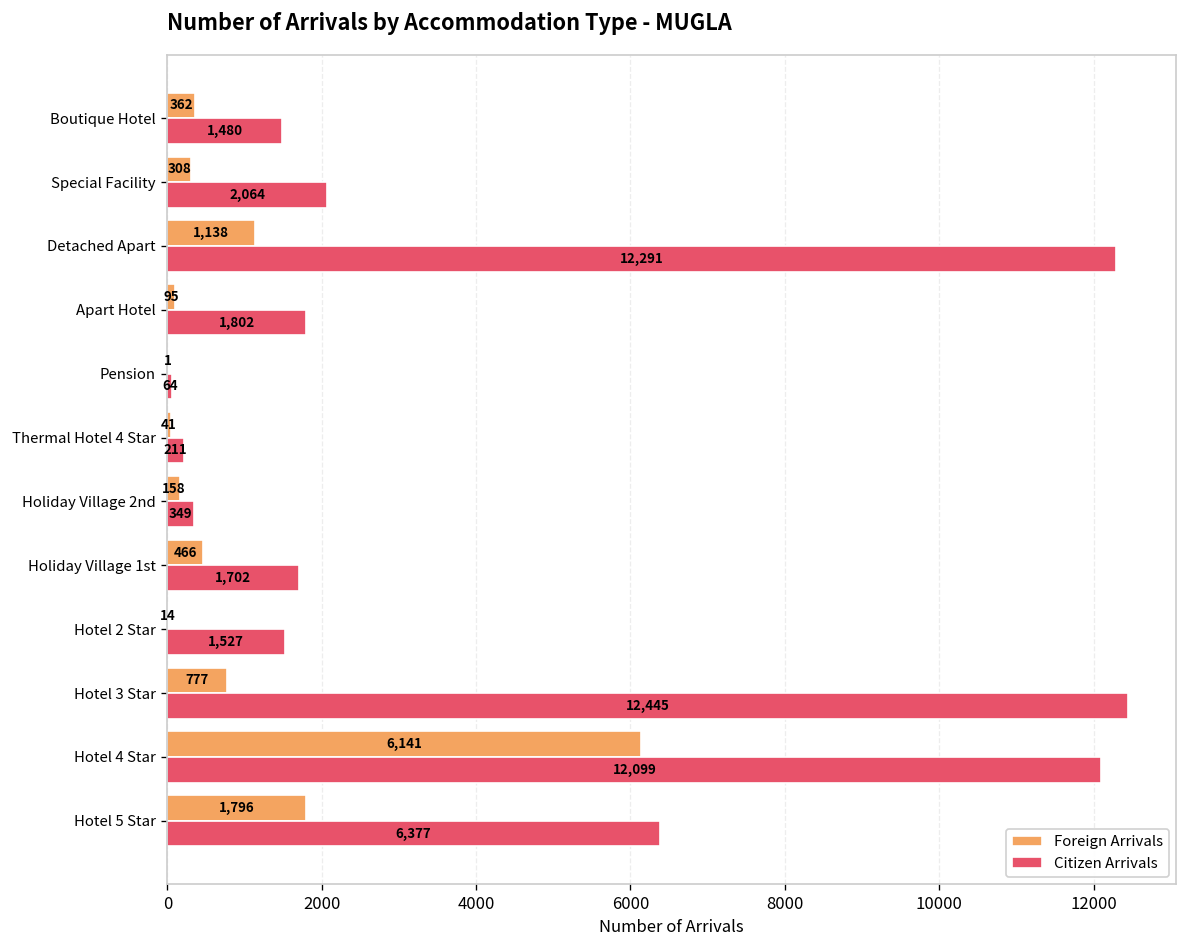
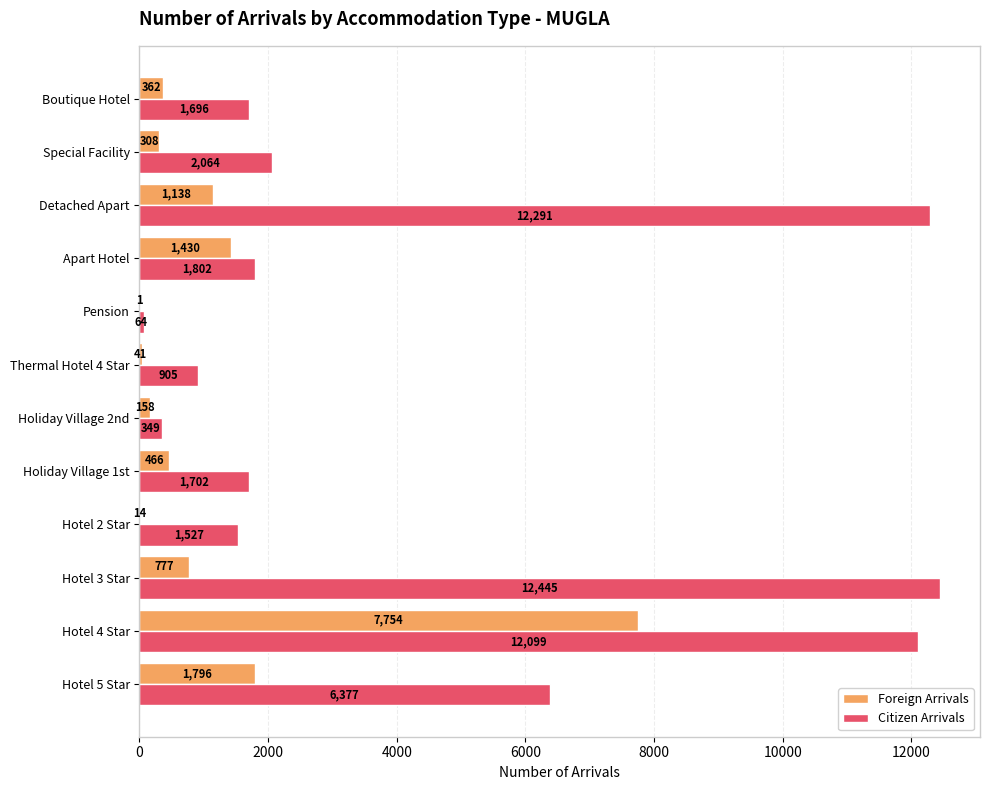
Citizen Arrivals, Boutique Hotel: 1,480 -> 1,696
Foreign Arrivals, Apart Hotel: 95 -> 1,430
Citizen Arrivals, Thermal Hotel 4 Star: 211 -> 905
Foreign Arrivals, Hotel 4 Star: 6,141 -> 7,754
